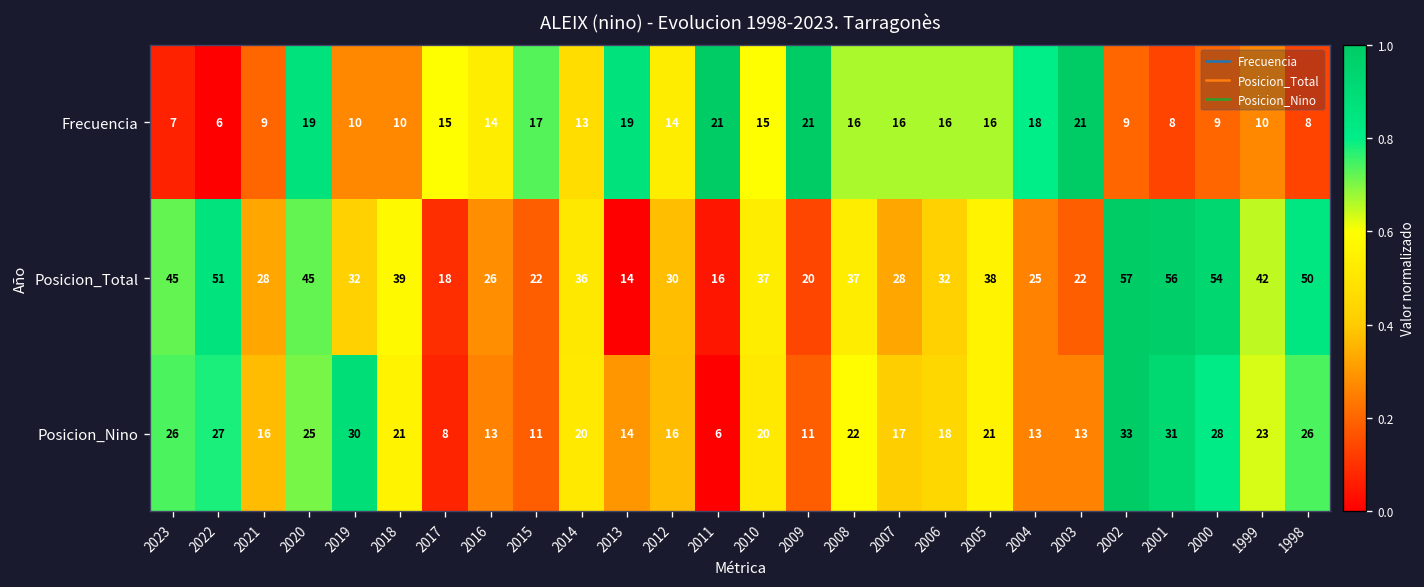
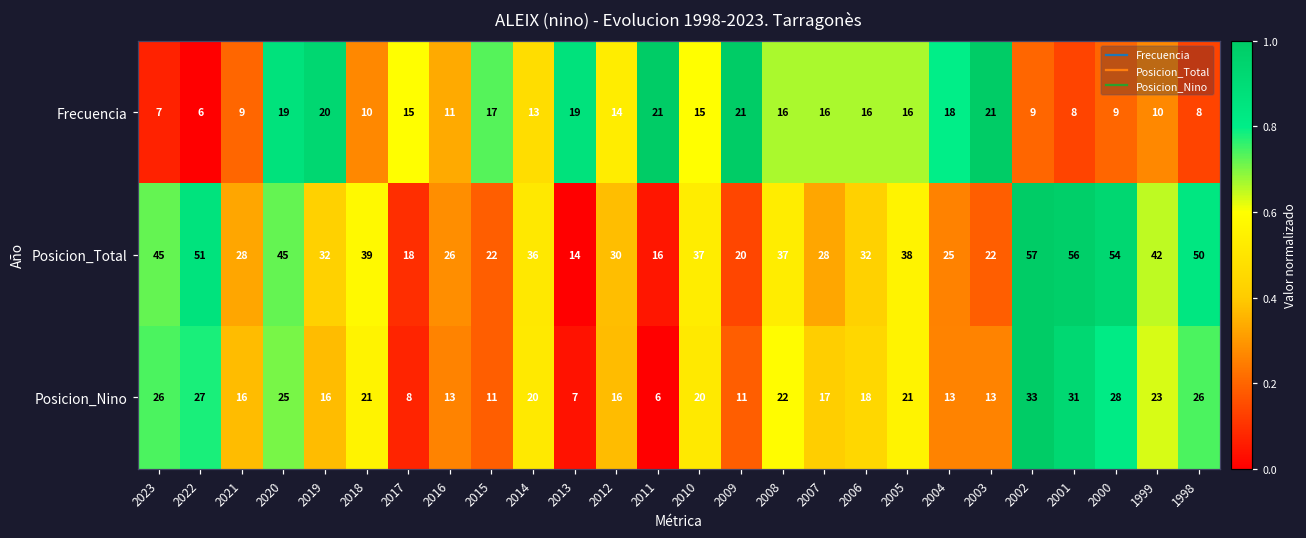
Frecuencia, 2019: 10 -> 20
Frecuencia, 2016: 14 -> 11
Posicion_Nino, 2019: 30 -> 16
Posicion_Nino, 2013: 14 -> 7
